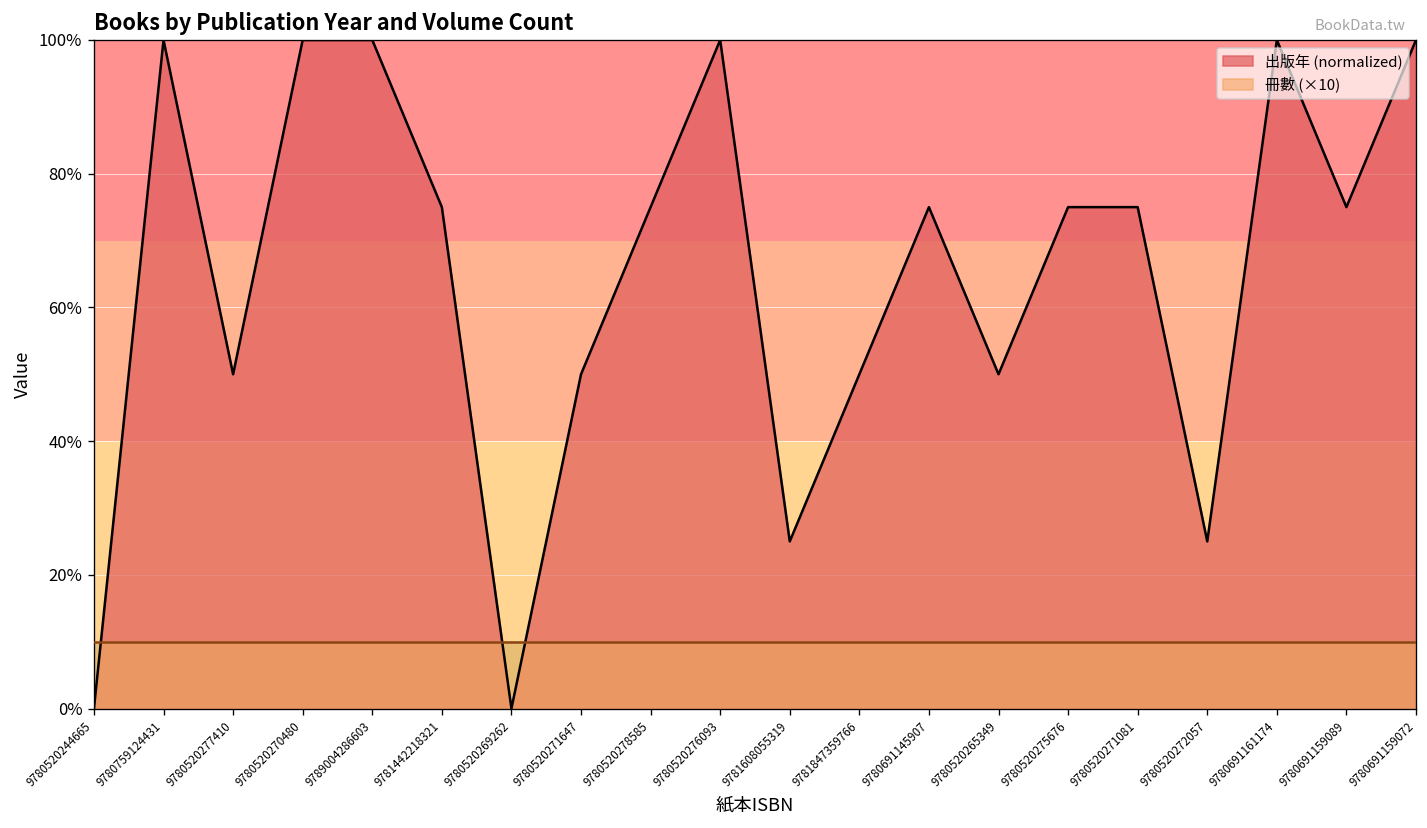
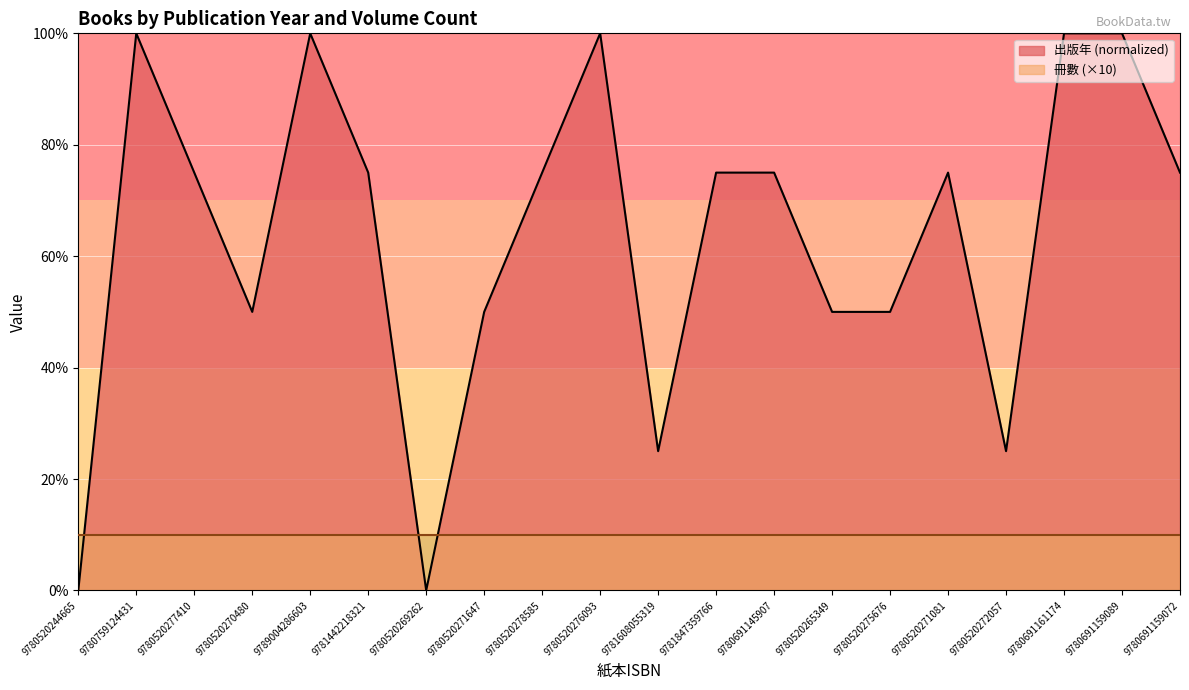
出版年 (normalized), 9780520277410: 50% -> 75%
出版年 (normalized), 9780520270480: 100% -> 50%
出版年 (normalized), 9781847359766: 50% -> 75%
出版年 (normalized), 9780520275676: 75% -> 50%
出版年 (normalized), 9780691159089: 75% -> 100%
出版年 (normalized), 9780691159072: 100% -> 75%
